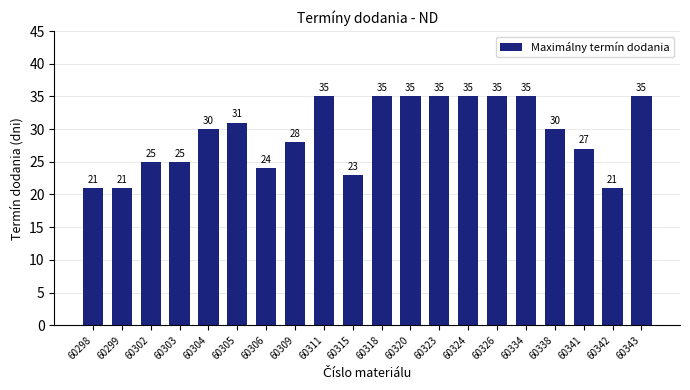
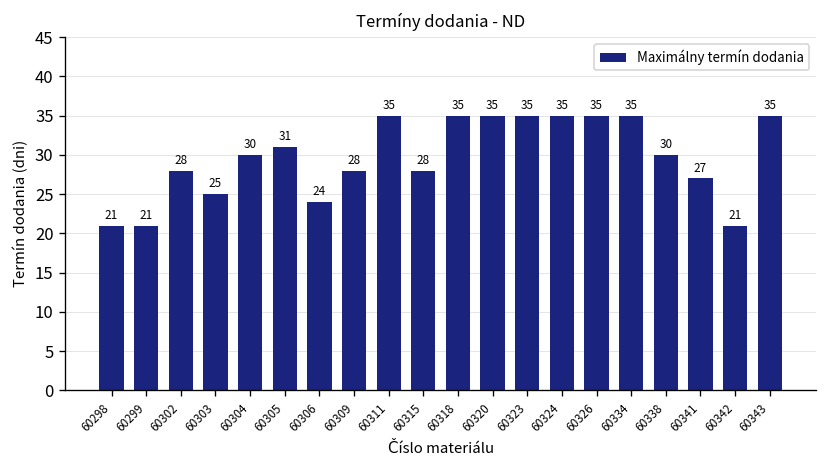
60302: 25 -> 28
60315: 23 -> 28
